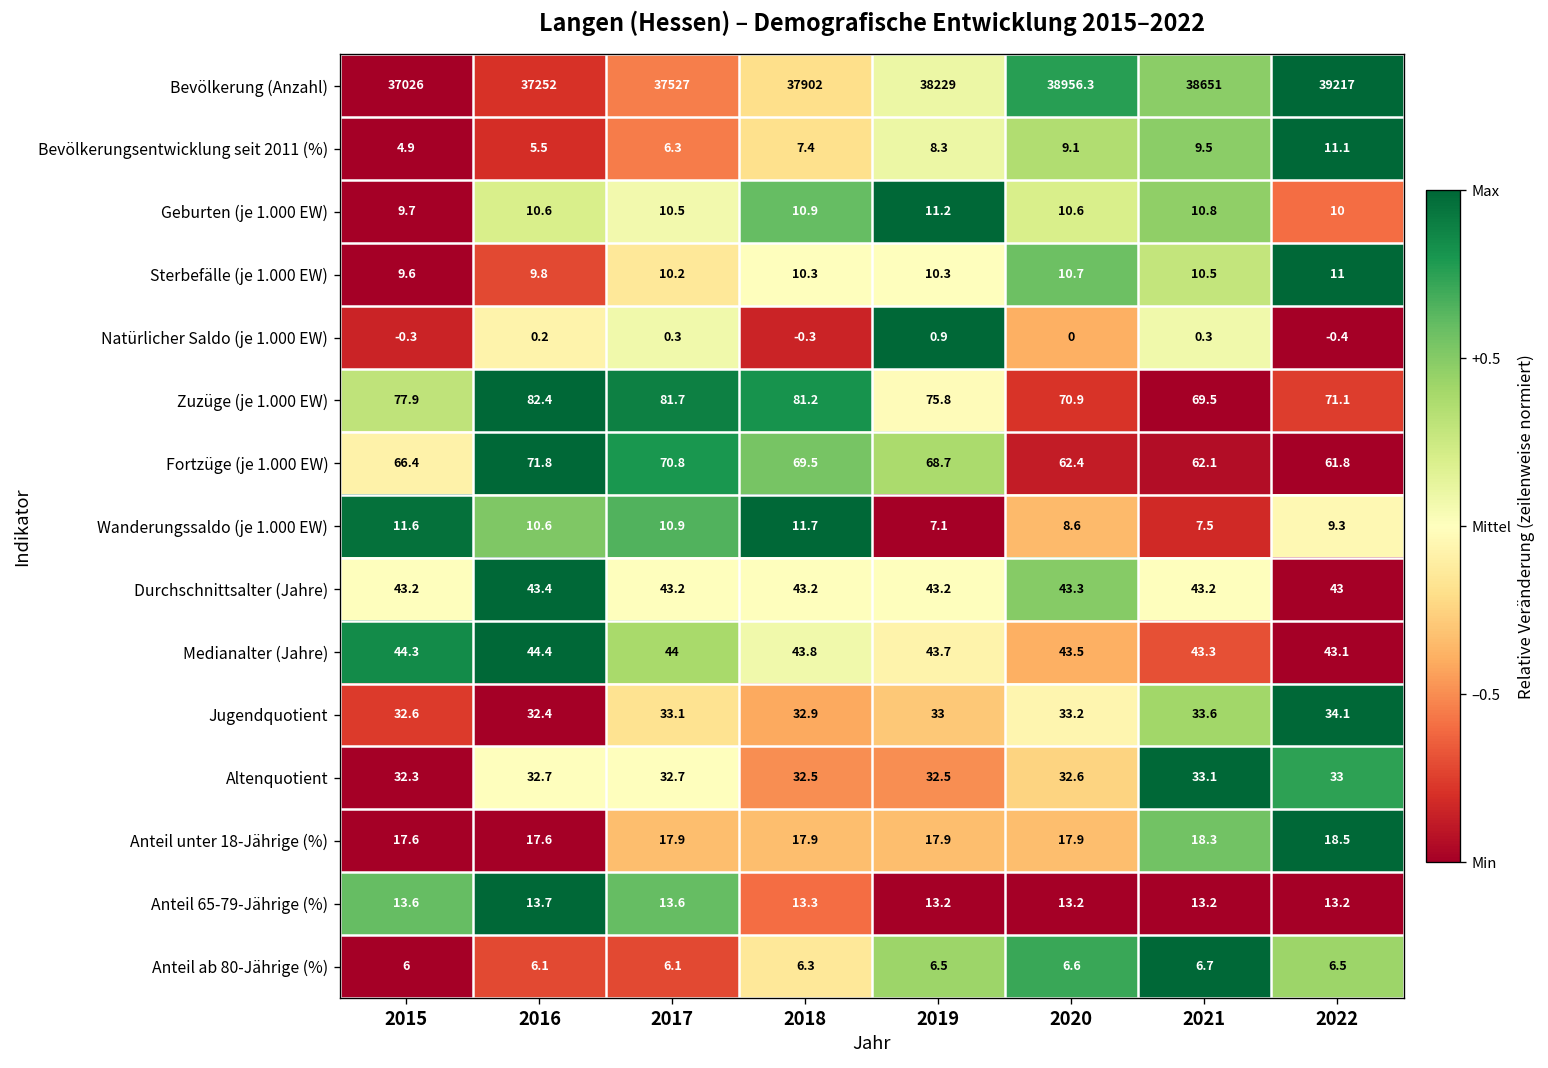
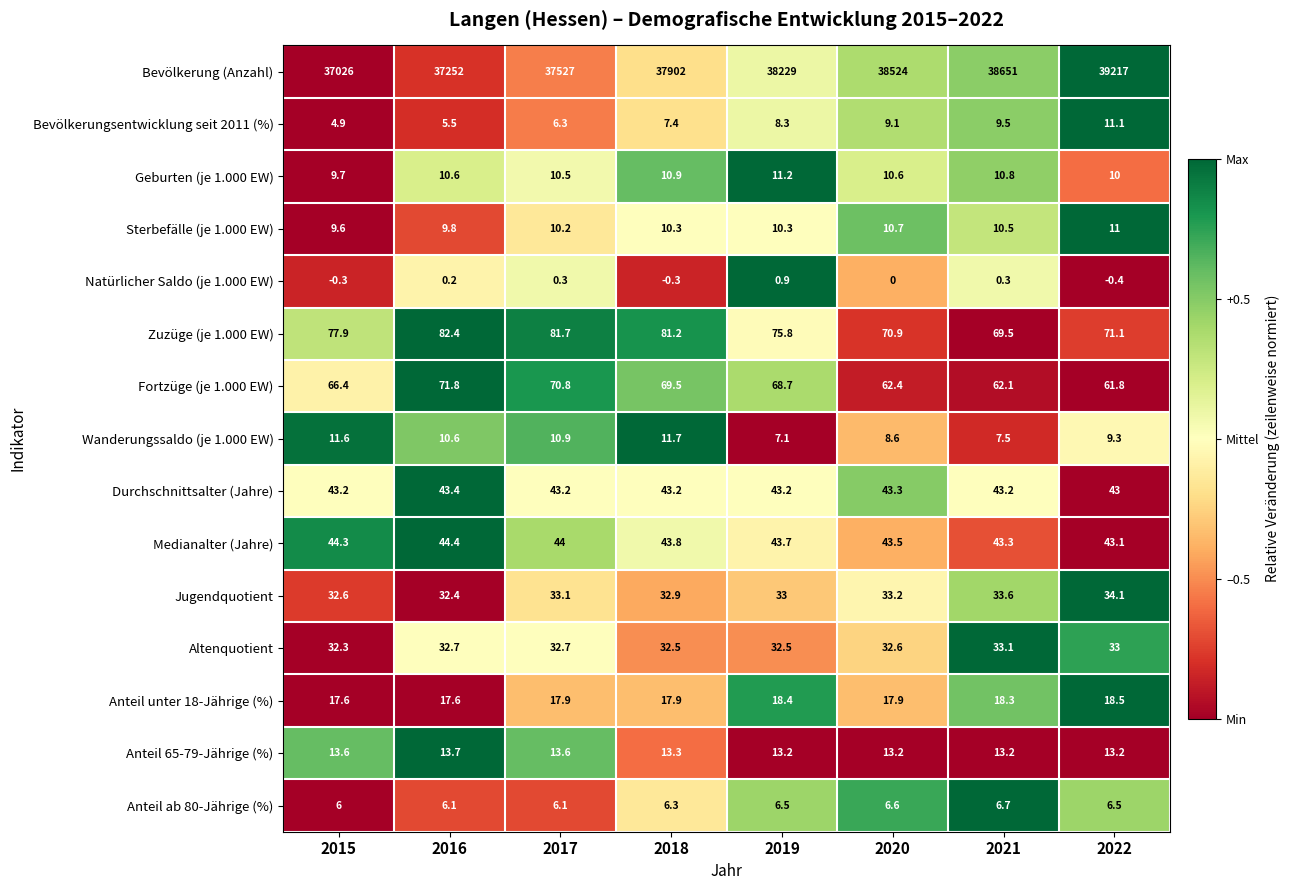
Bevölkerung (Anzahl), 2020: 38956.3 -> 38524
Anteil unter 18-Jährige (%), 2019: 17.9 -> 18.4
